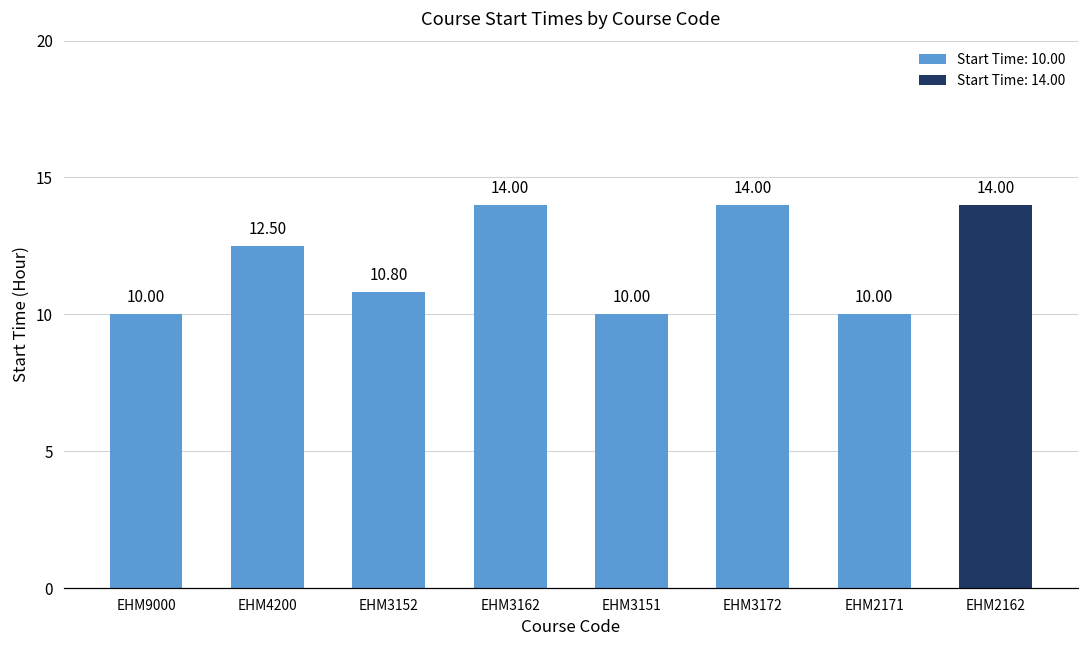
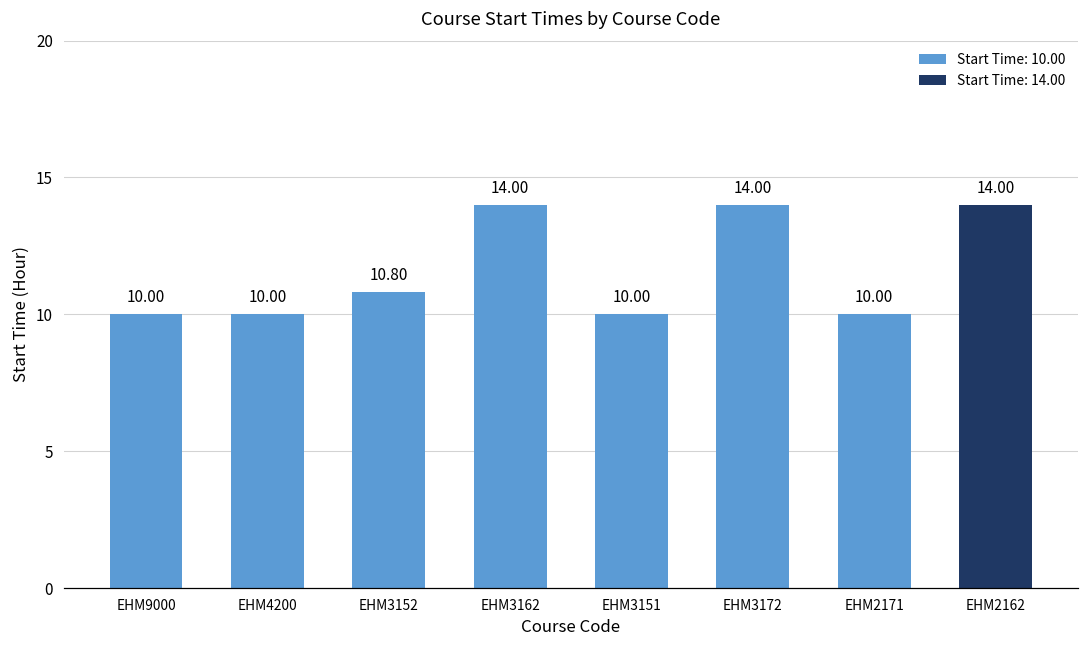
EHM4200: 12.50 -> 10.00
